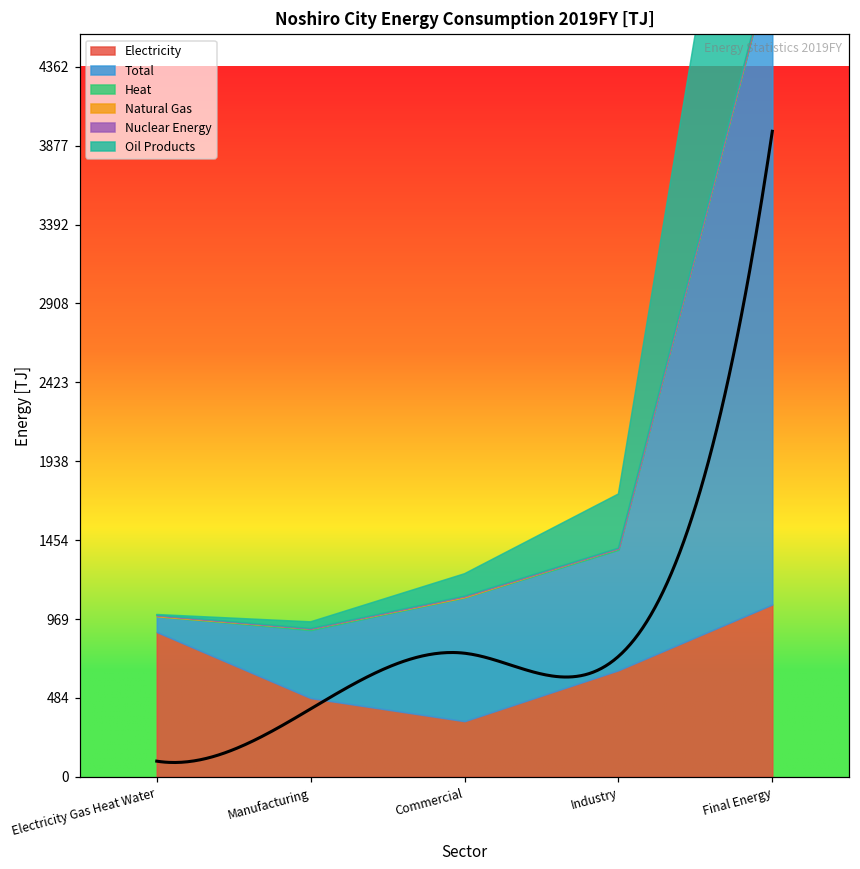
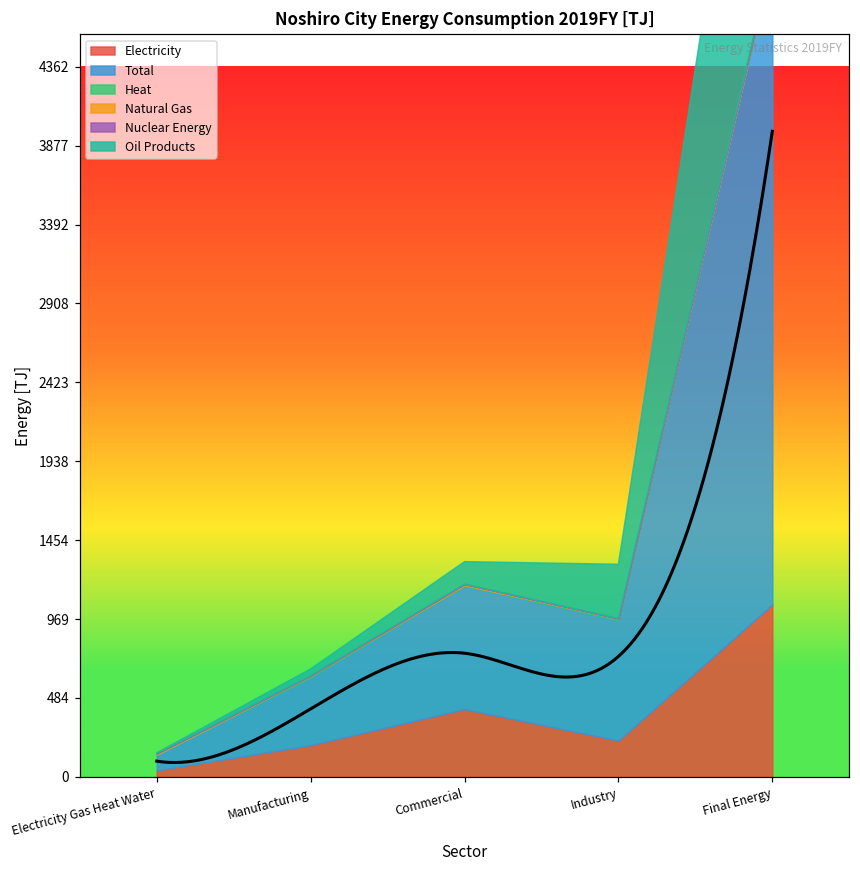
Electricity, Electricity Gas Heat Water: 890 -> 40
Electricity, Manufacturing: 480 -> 190
Electricity, Commercial: 340 -> 420
Electricity, Industry: 650 -> 220
